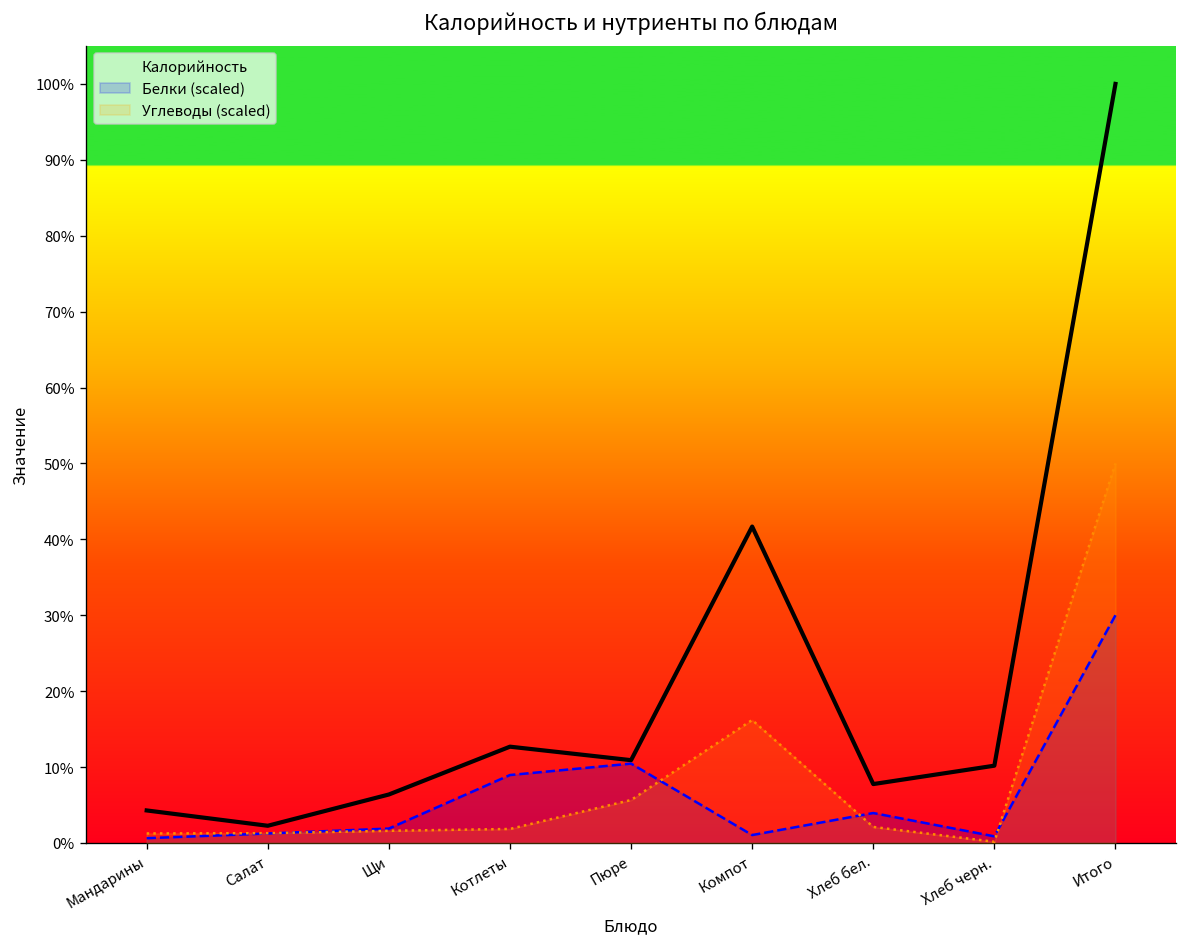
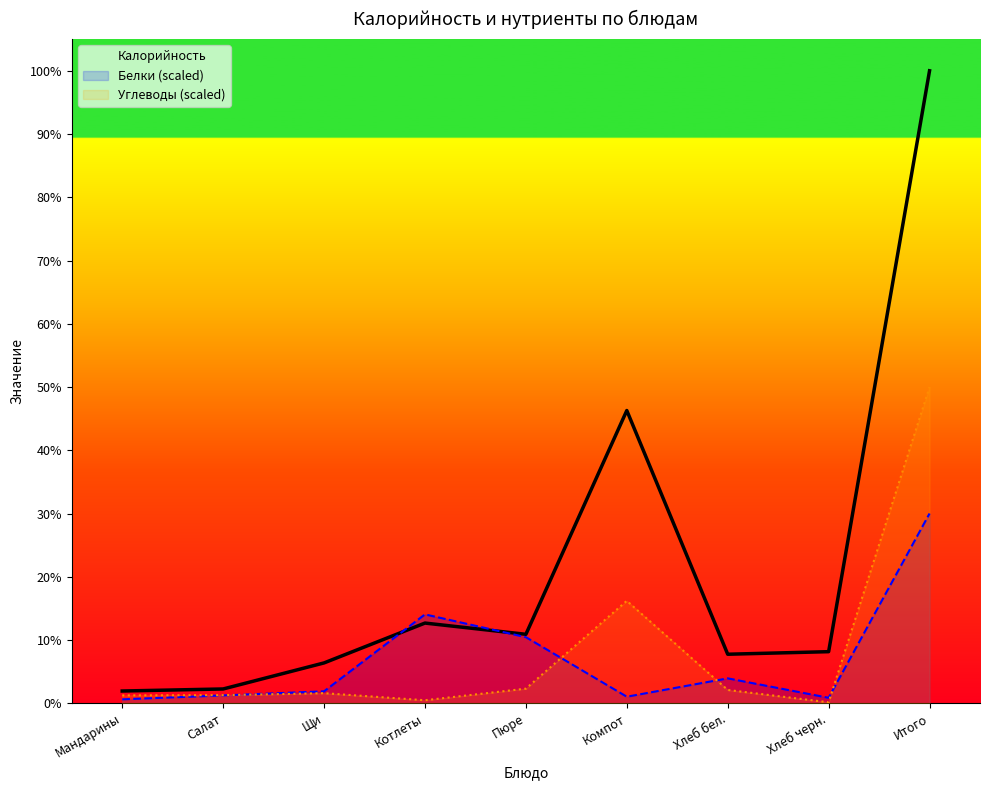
Калорийность, Мандарины: 4% -> 2%
Белки (scaled), Котлеты: 9% -> 14%
Углеводы (scaled), Котлеты: 2% -> 0%
Углеводы (scaled), Пюре: 6% -> 2%
Калорийность, Компот: 42% -> 46%
Калорийность, Хлеб черн.: 10% -> 8%
